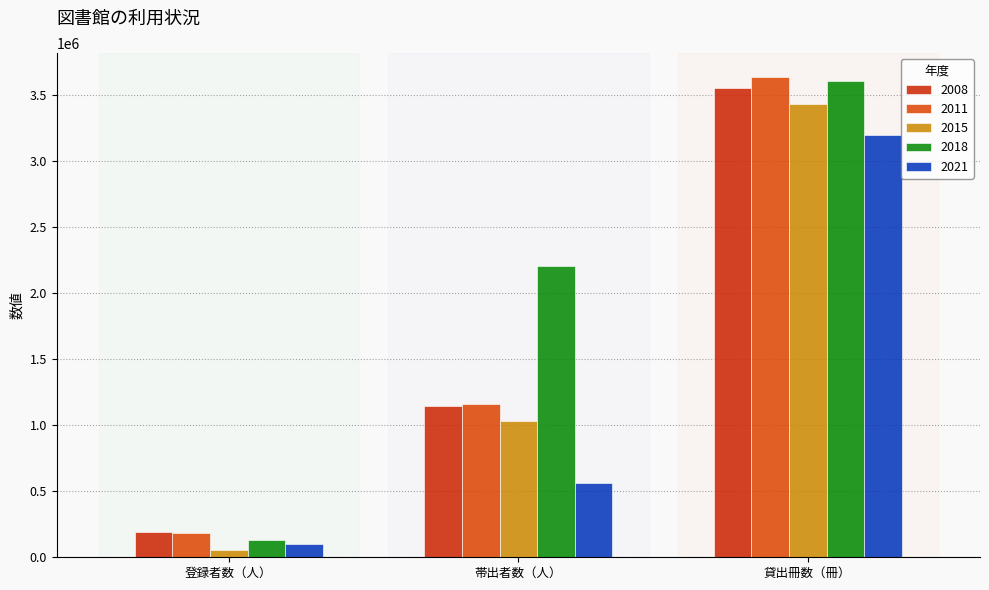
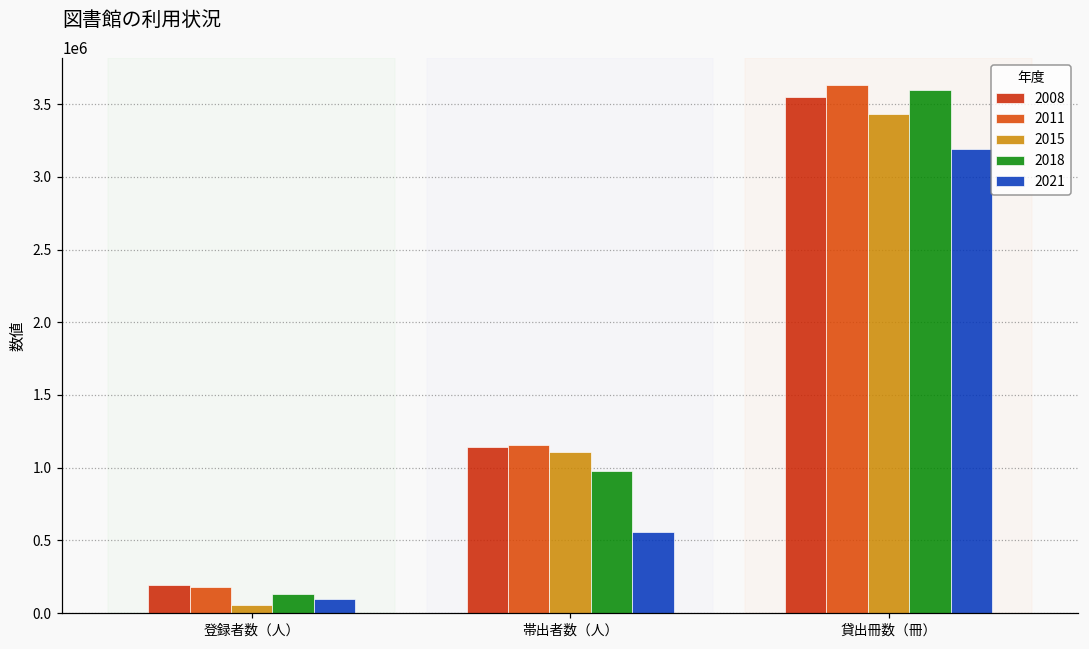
2015, 帯出者数（人）: 1030000 -> 1110000
2018, 帯出者数（人）: 2210000 -> 980000
